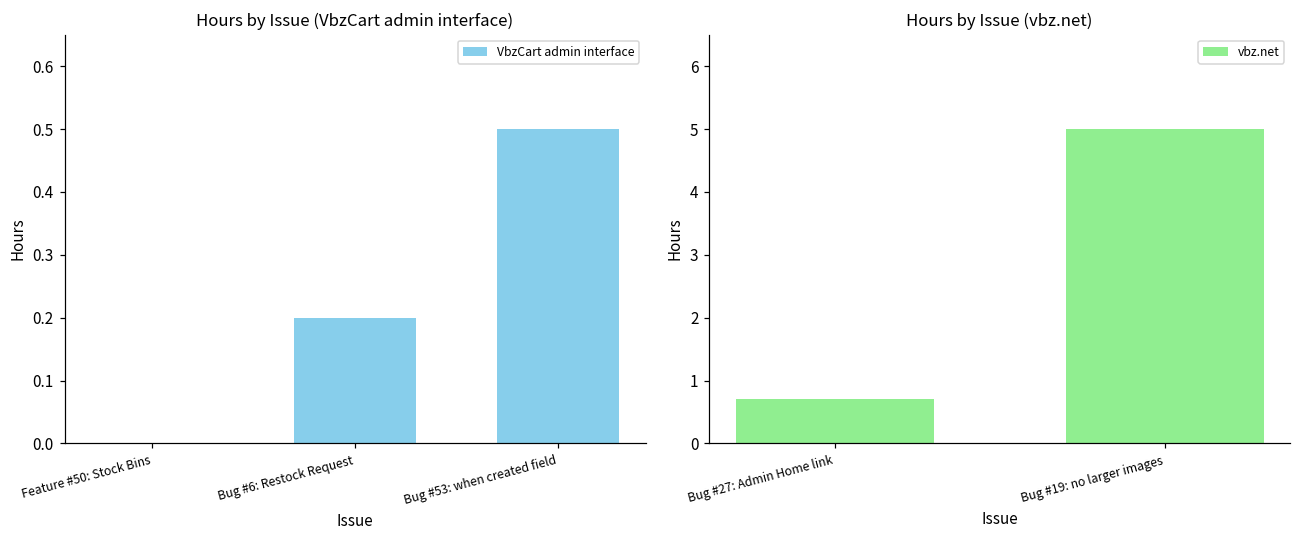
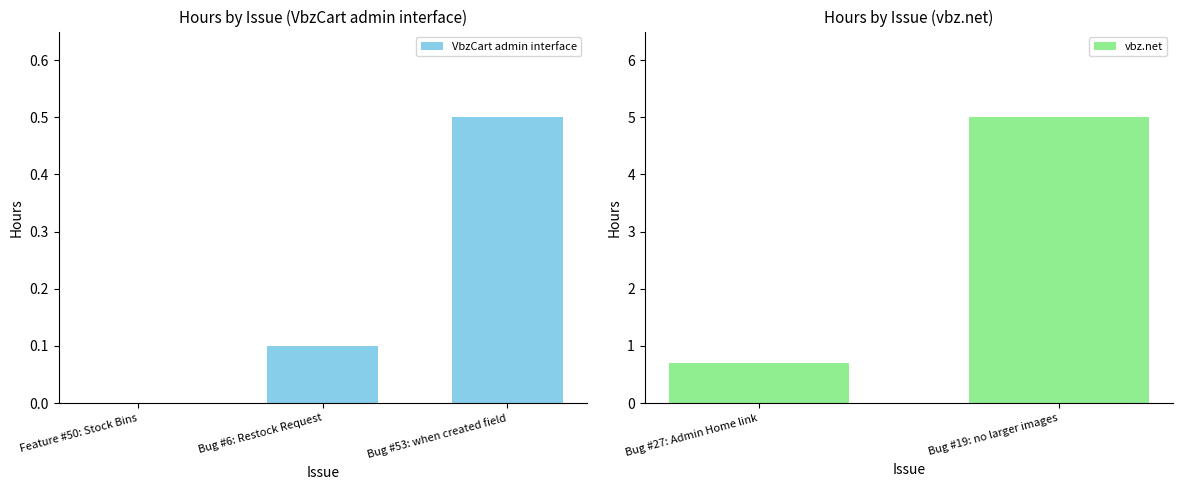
Hours by Issue (VbzCart admin interface), Bug #6: Restock Request: 0.2 -> 0.1
